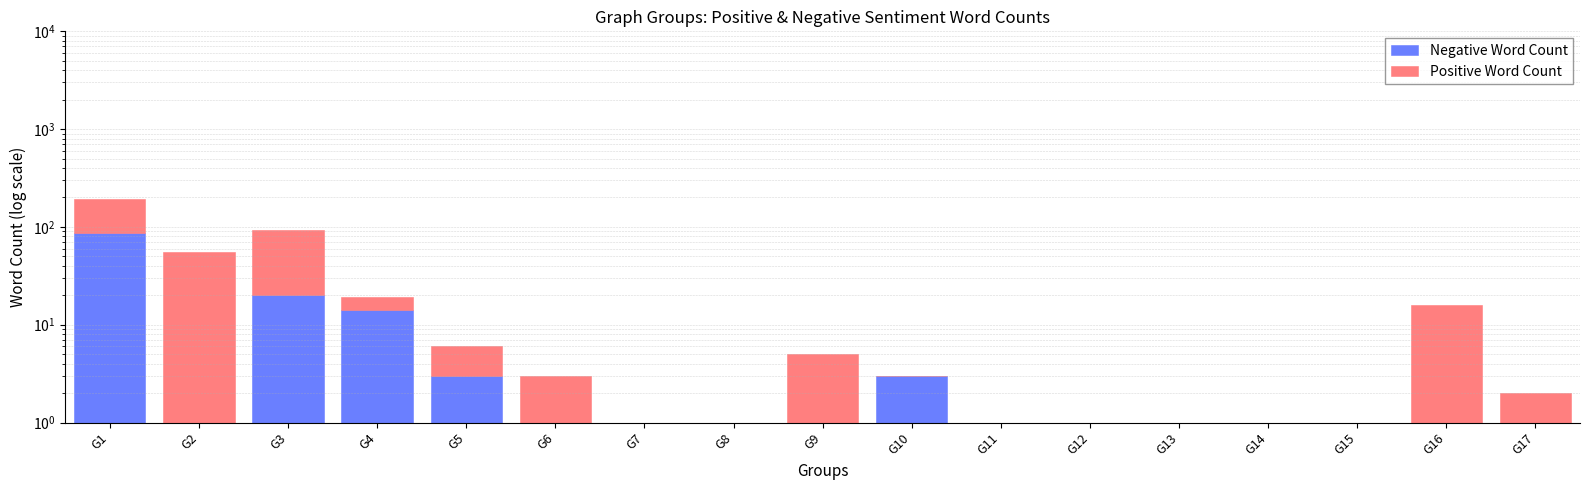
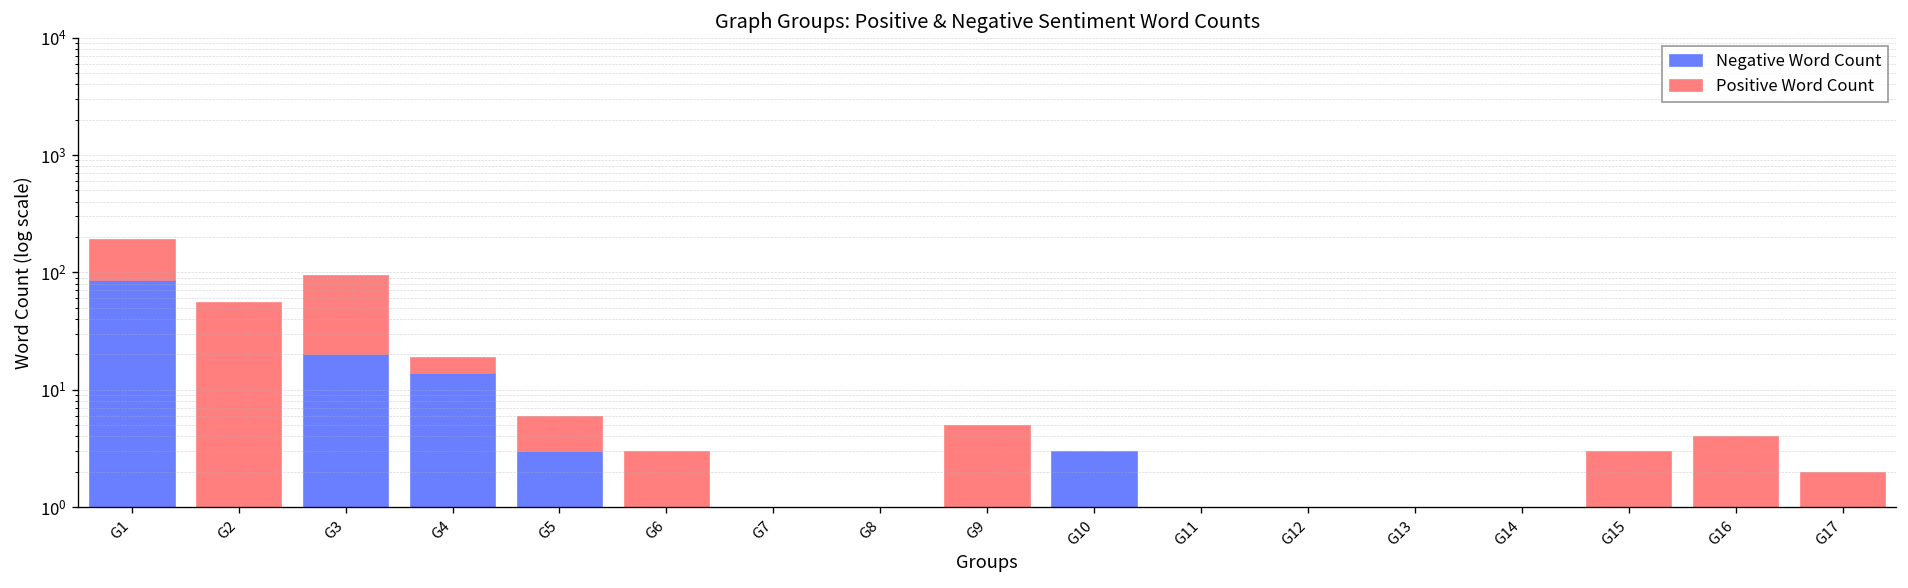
Positive Word Count, G15: 1 -> 3
Positive Word Count, G16: 15 -> 3
